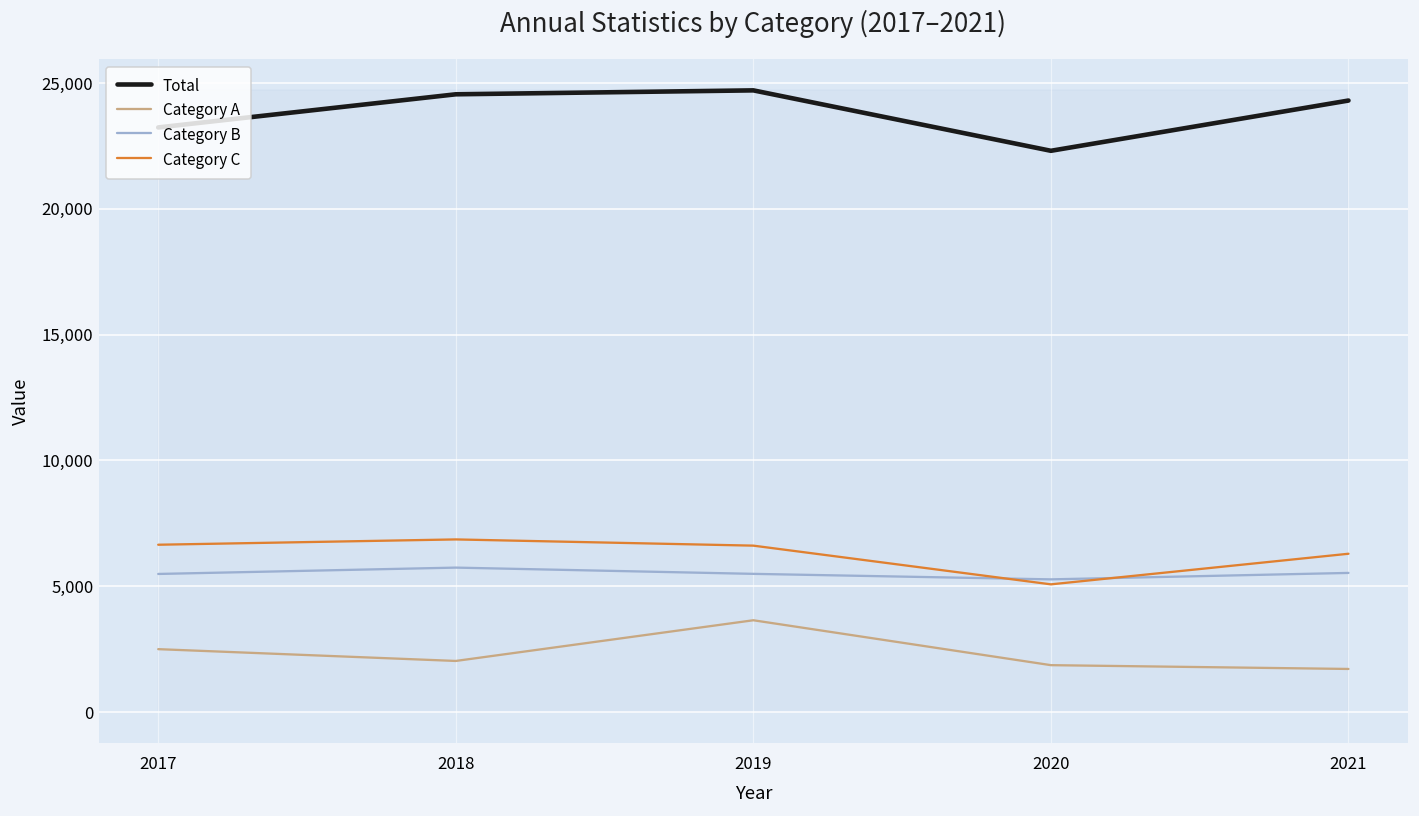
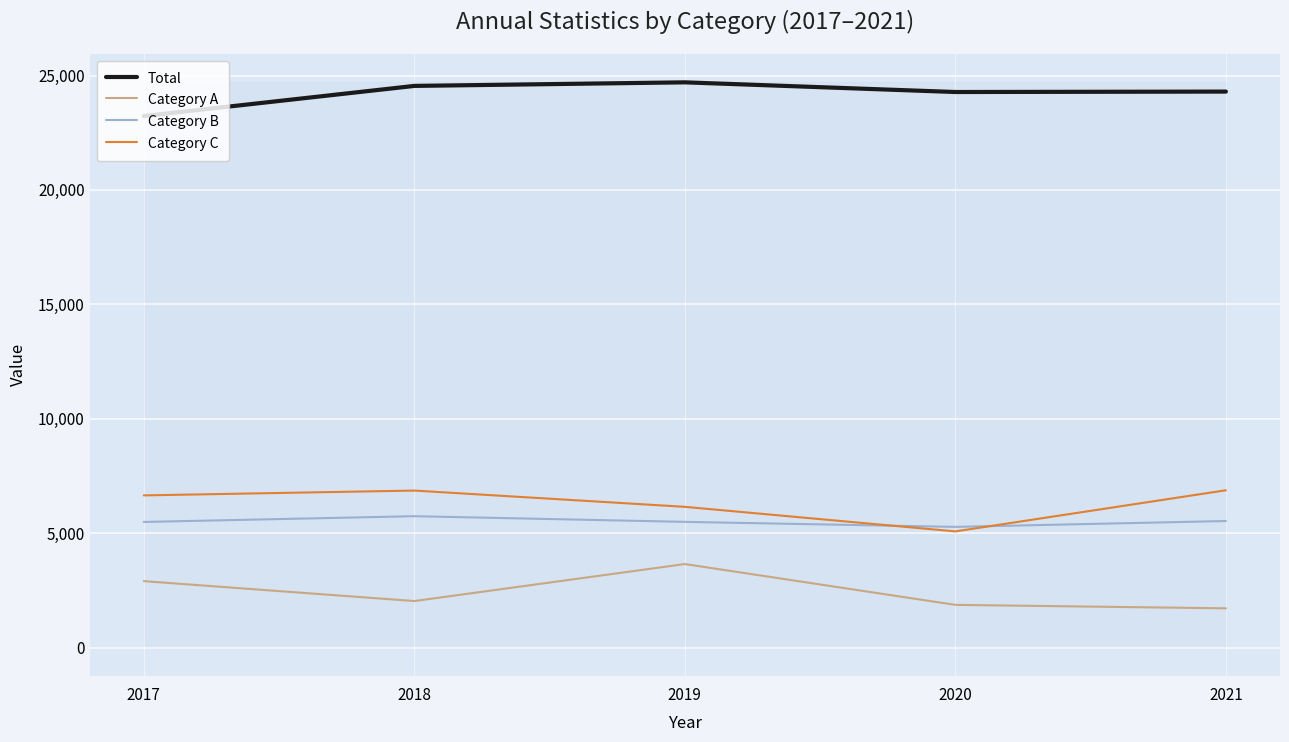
Category A, 2017: 2,500 -> 2,900
Category C, 2019: 6,600 -> 6,100
Total, 2020: 22,300 -> 24,300
Category C, 2021: 6,300 -> 6,900
